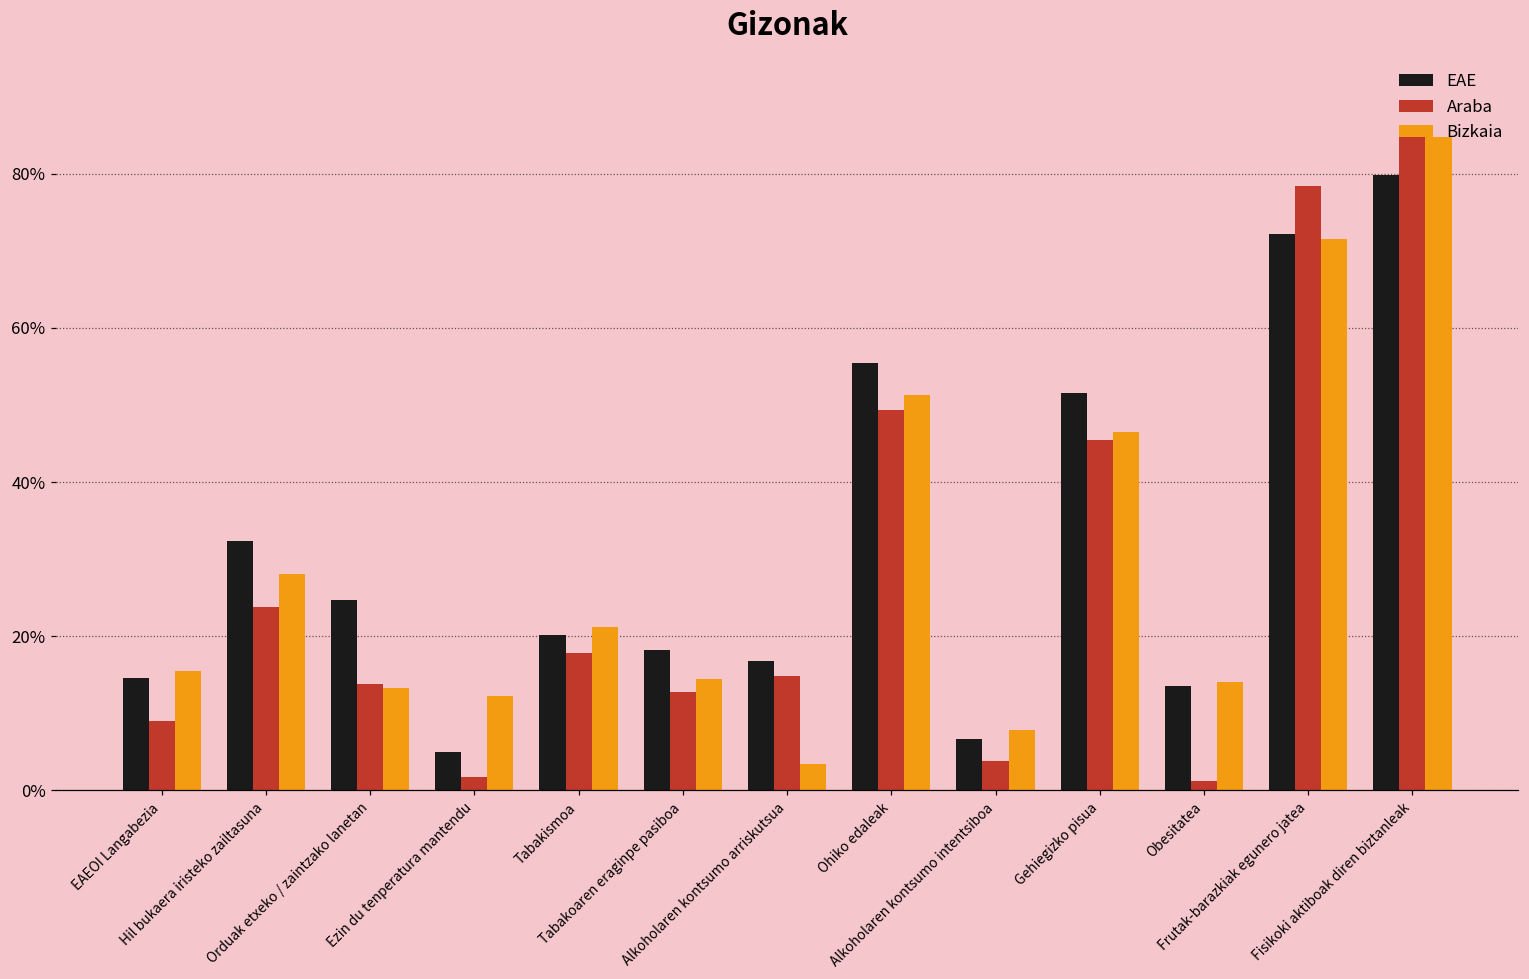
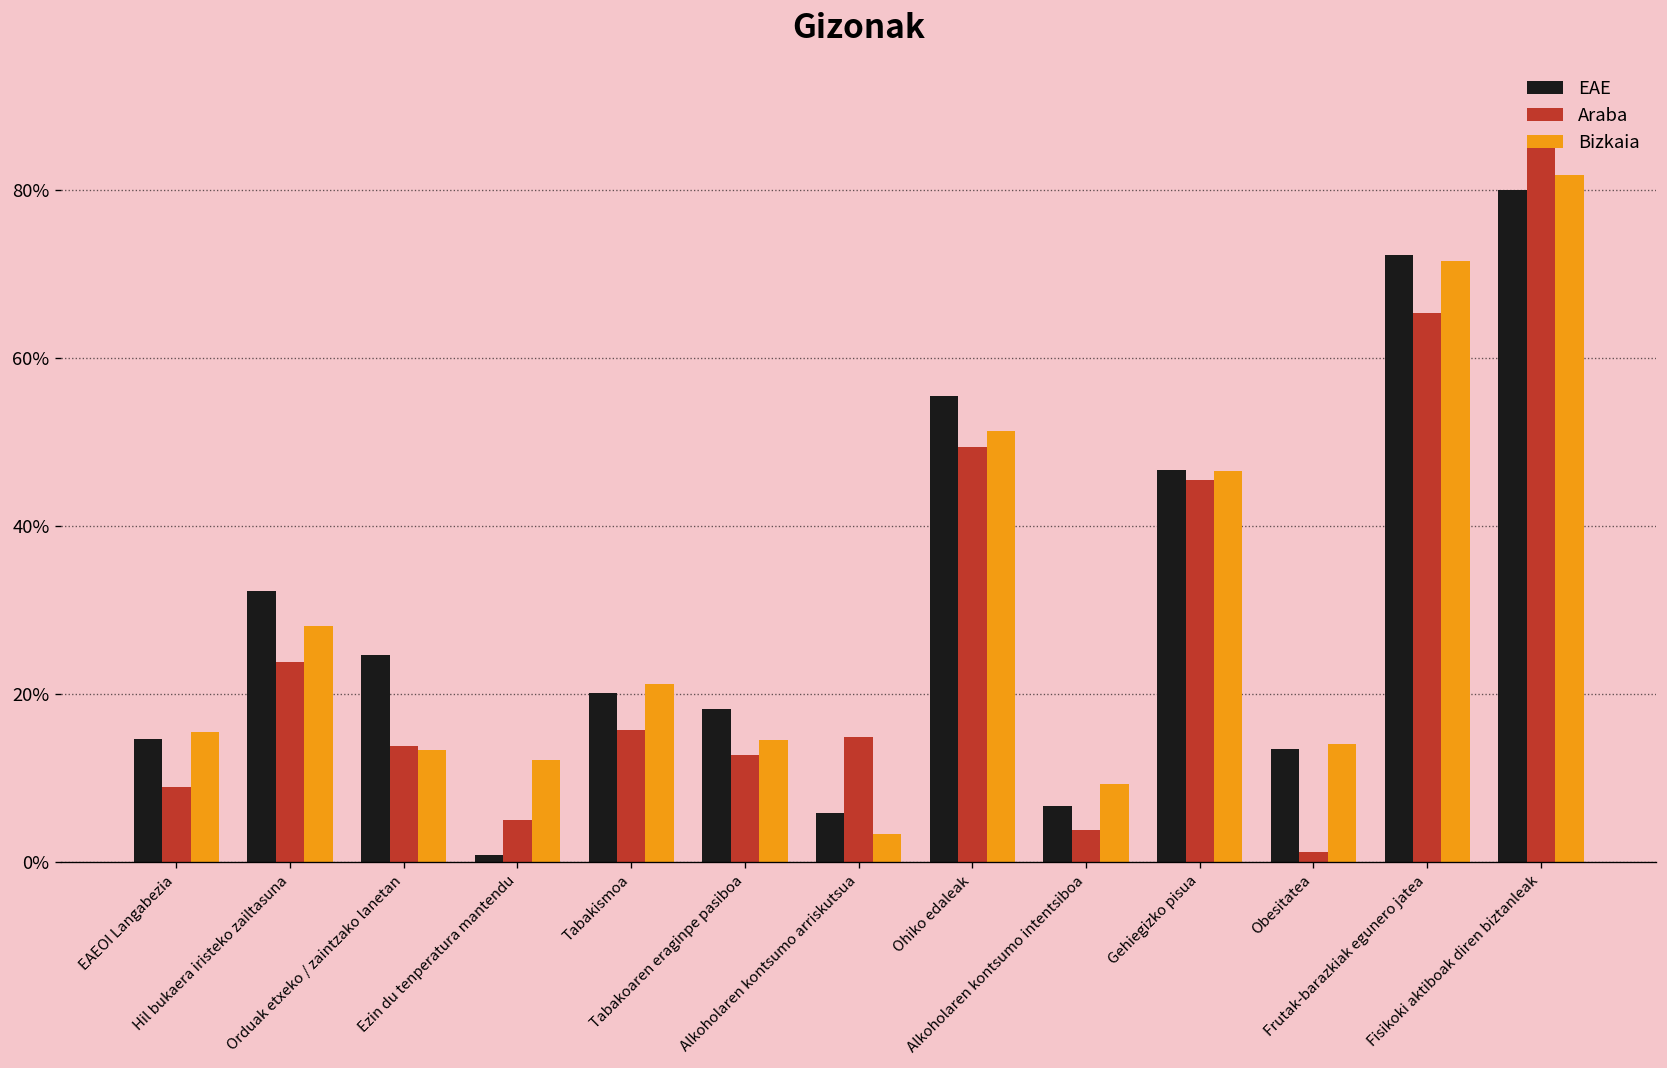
EAE, Ezin du tenperatura mantendu: 5% -> 1%
Araba, Ezin du tenperatura mantendu: 2% -> 5%
Araba, Tabakismoa: 18% -> 16%
EAE, Alkoholaren kontsumo arriskutsua: 17% -> 6%
Bizkaia, Alkoholaren kontsumo intentsiboa: 8% -> 9%
EAE, Gehiegizko pisua: 52% -> 47%
Araba, Frutak-barazkiak egunero jatea: 78% -> 65%
Bizkaia, Fisikoki aktiboak diren biztanleak: 85% -> 82%
